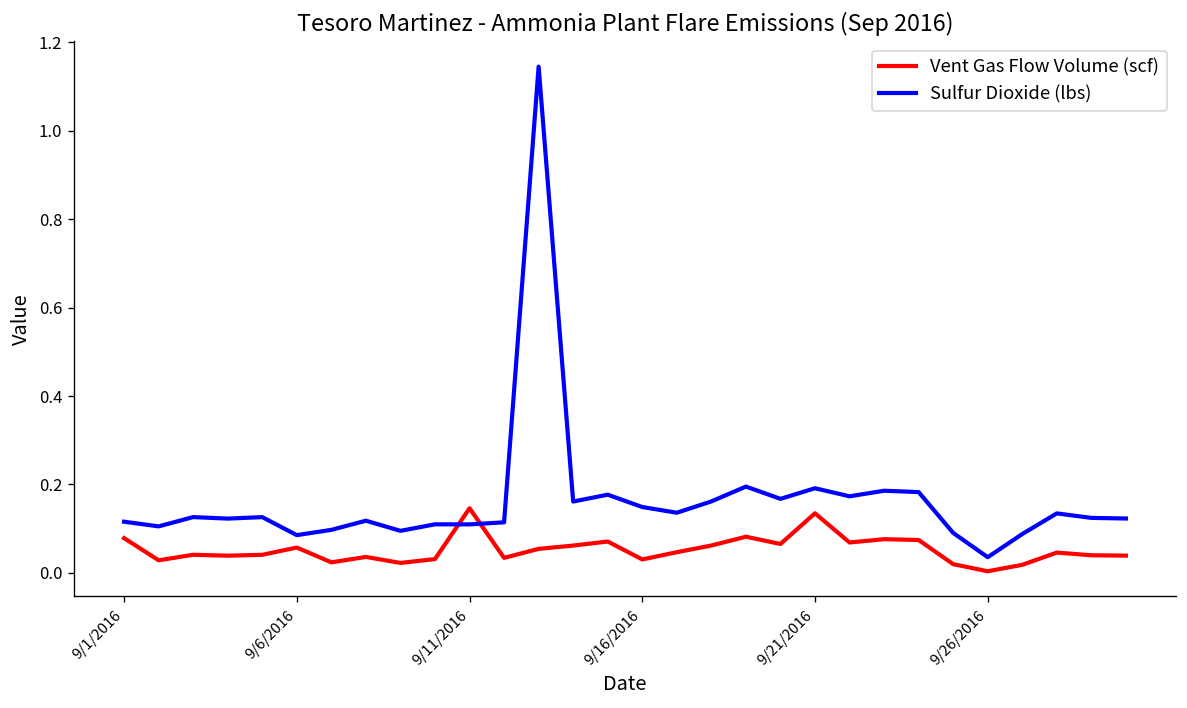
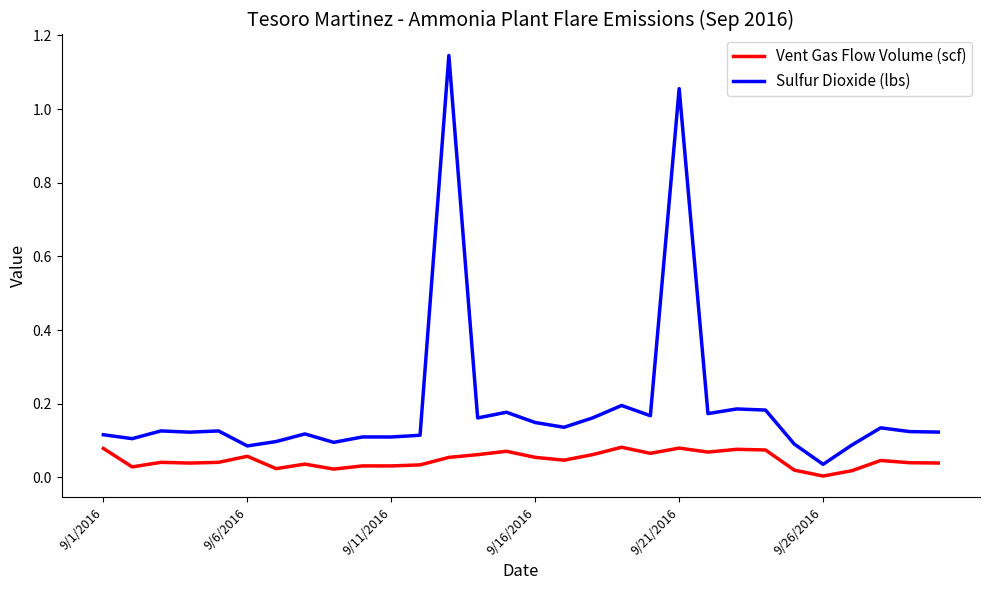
Vent Gas Flow Volume (scf), 9/11/2016: 0.15 -> 0.03
Vent Gas Flow Volume (scf), 9/16/2016: 0.03 -> 0.05
Vent Gas Flow Volume (scf), 9/21/2016: 0.13 -> 0.08
Sulfur Dioxide (lbs), 9/21/2016: 0.19 -> 1.06
